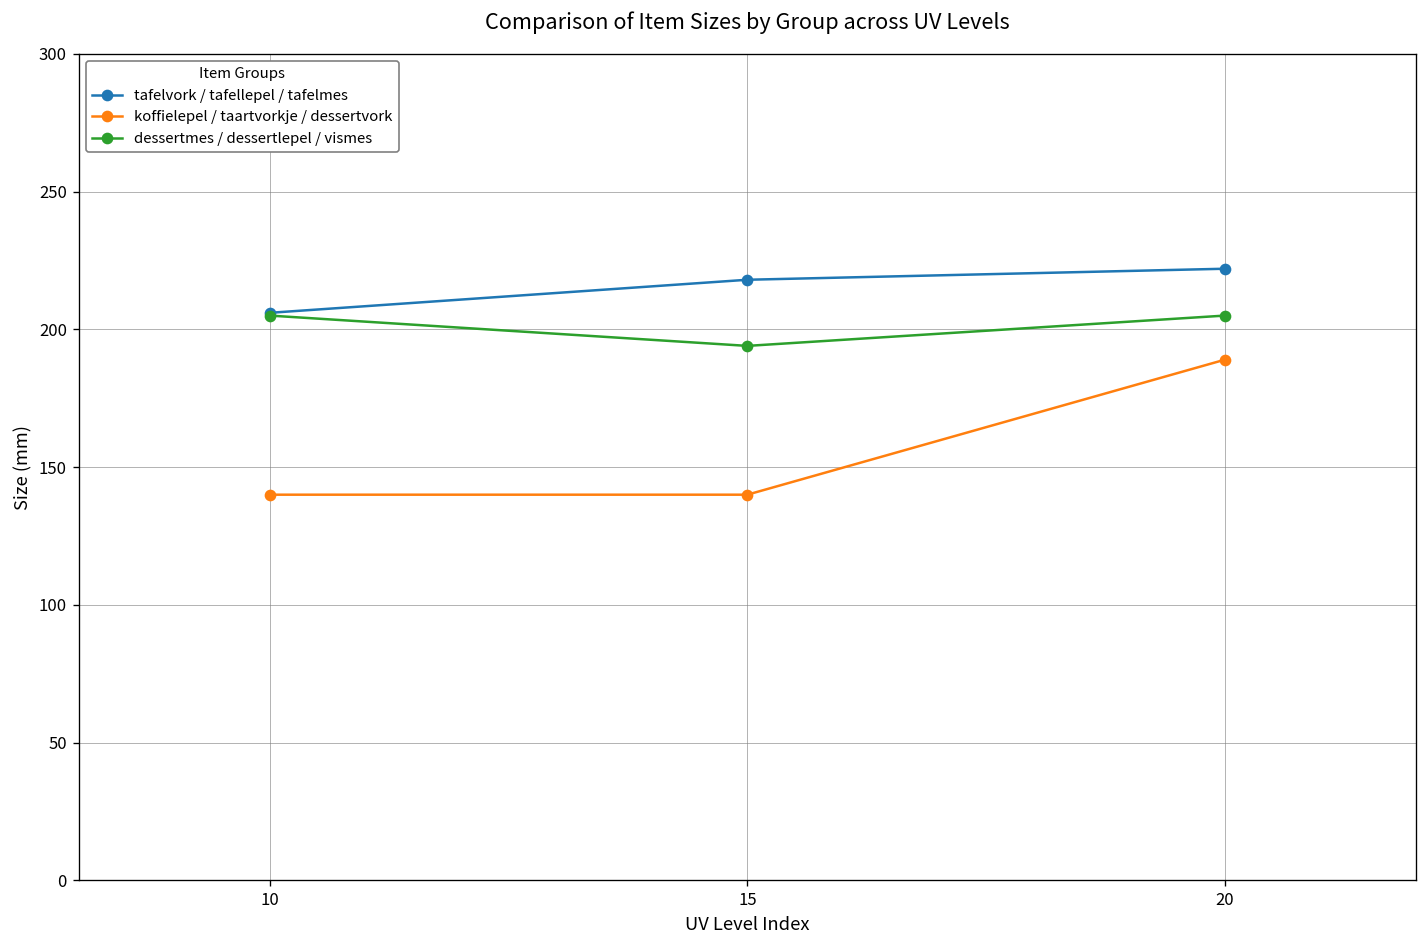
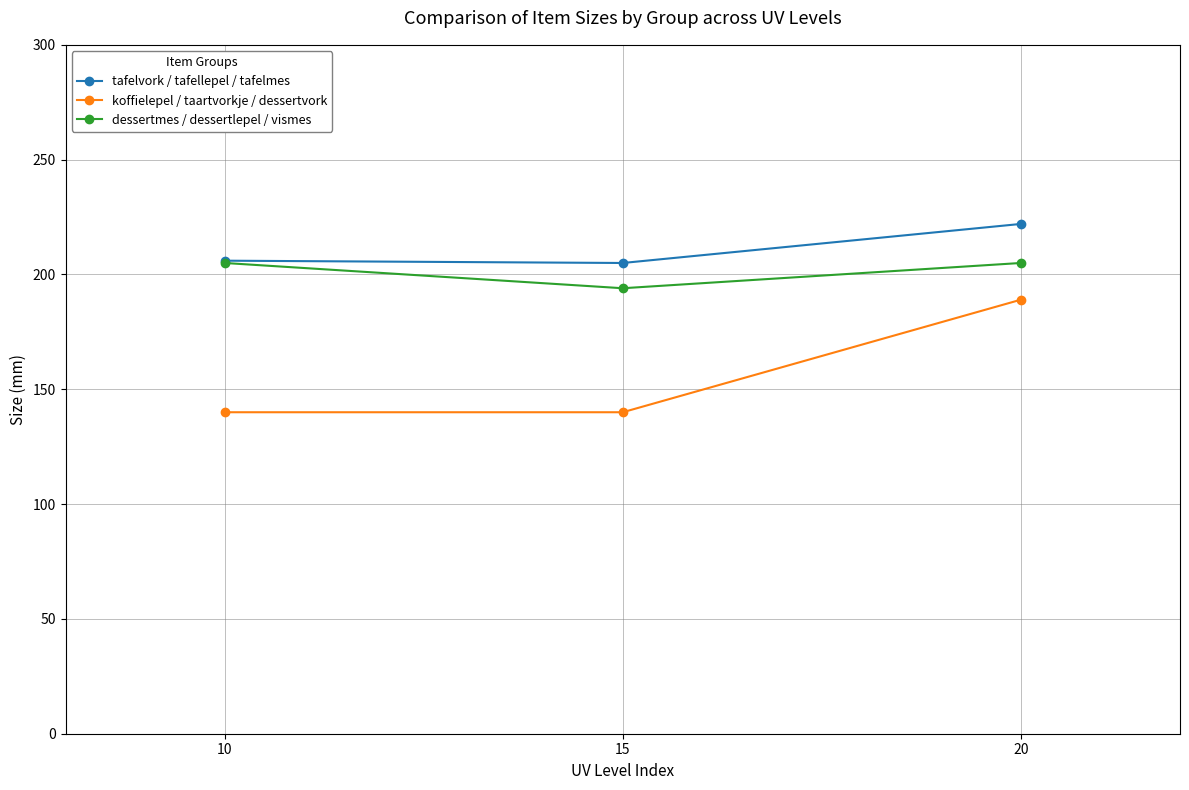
tafelvork / tafellepel / tafelmes, 15: 218 -> 205
